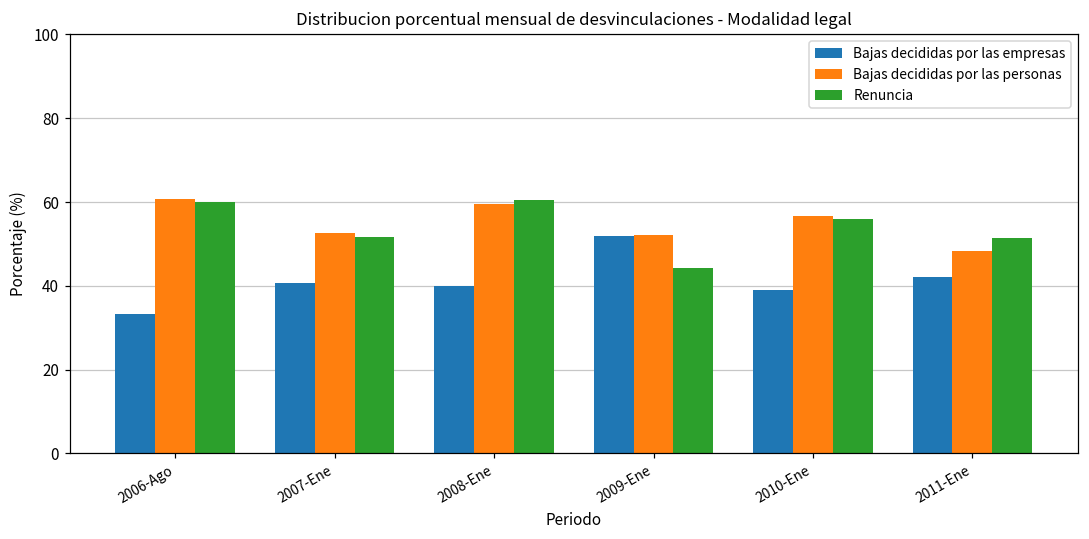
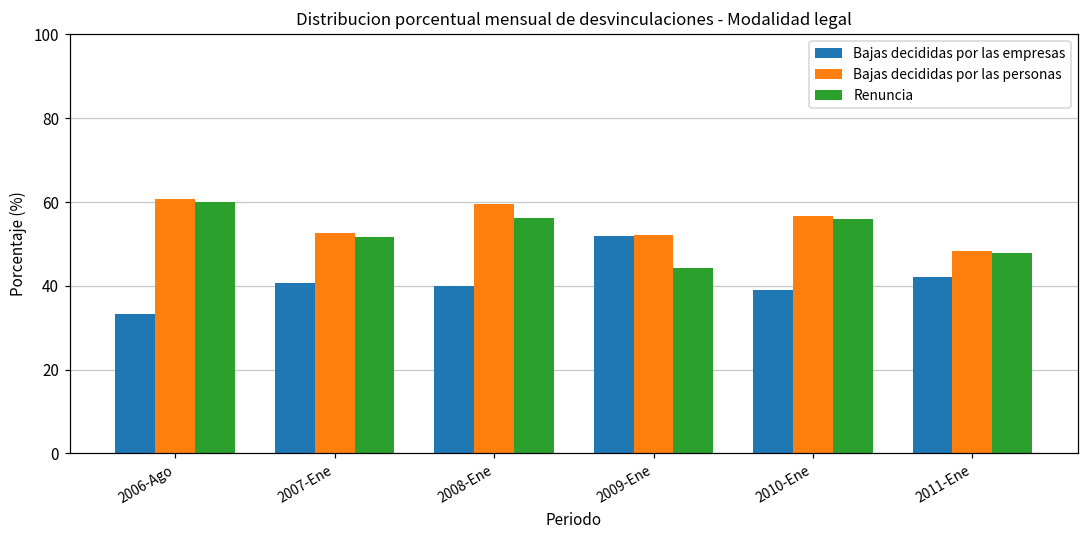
Renuncia, 2008-Ene: 61 -> 56
Renuncia, 2011-Ene: 51 -> 48
